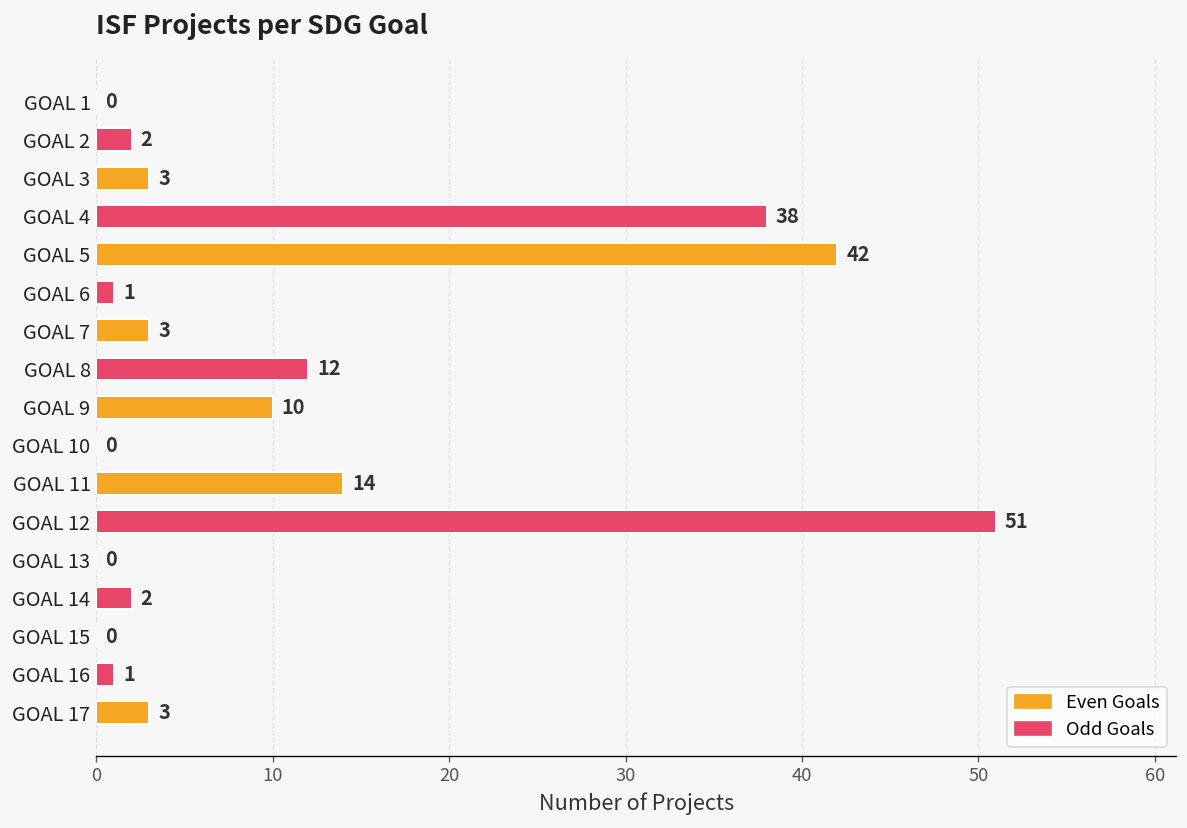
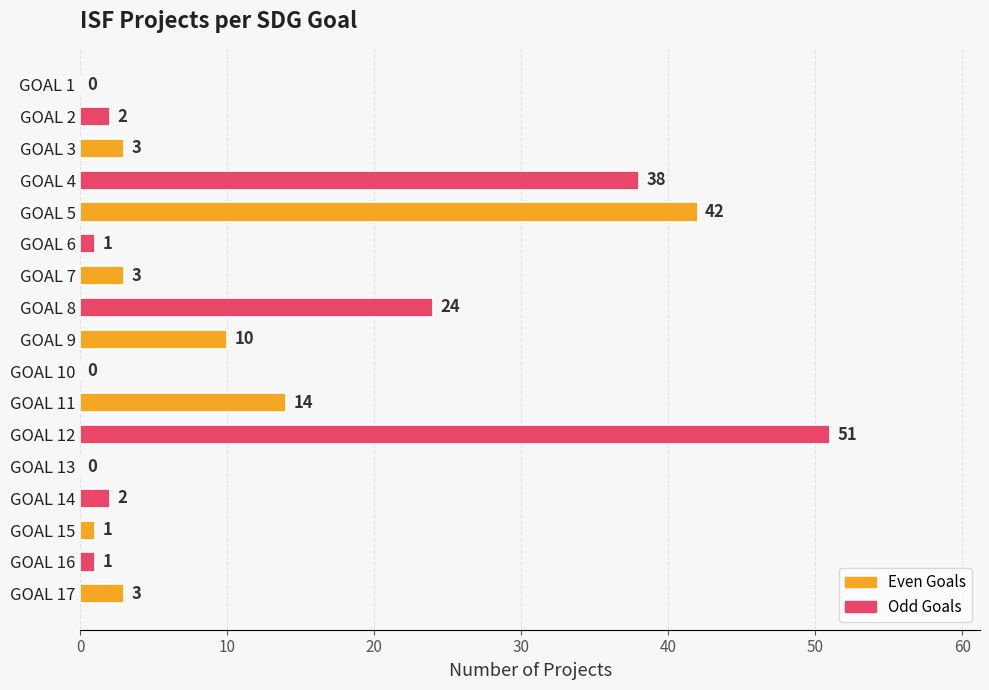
GOAL 8: 12 -> 24
GOAL 15: 0 -> 1
